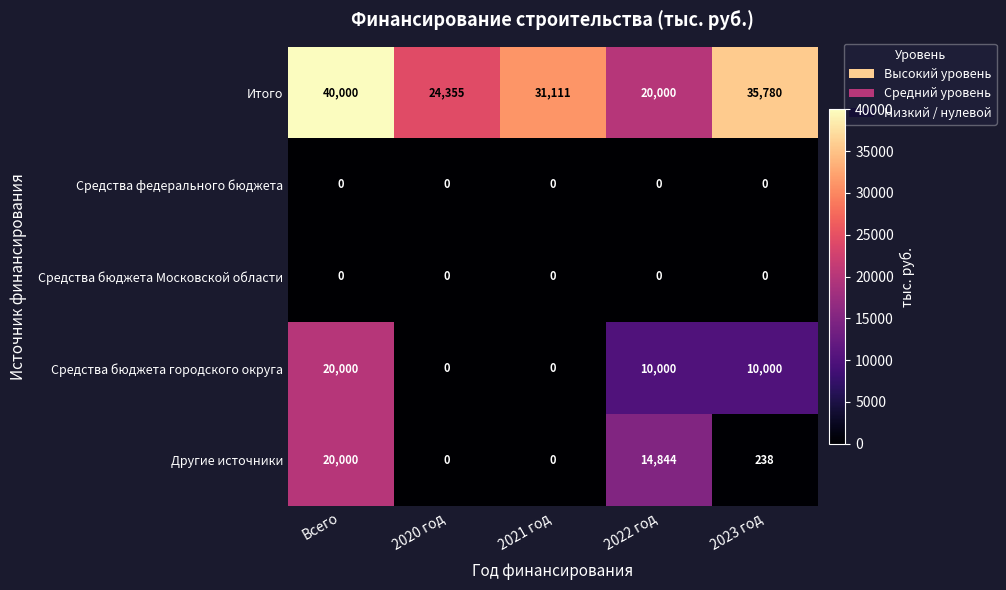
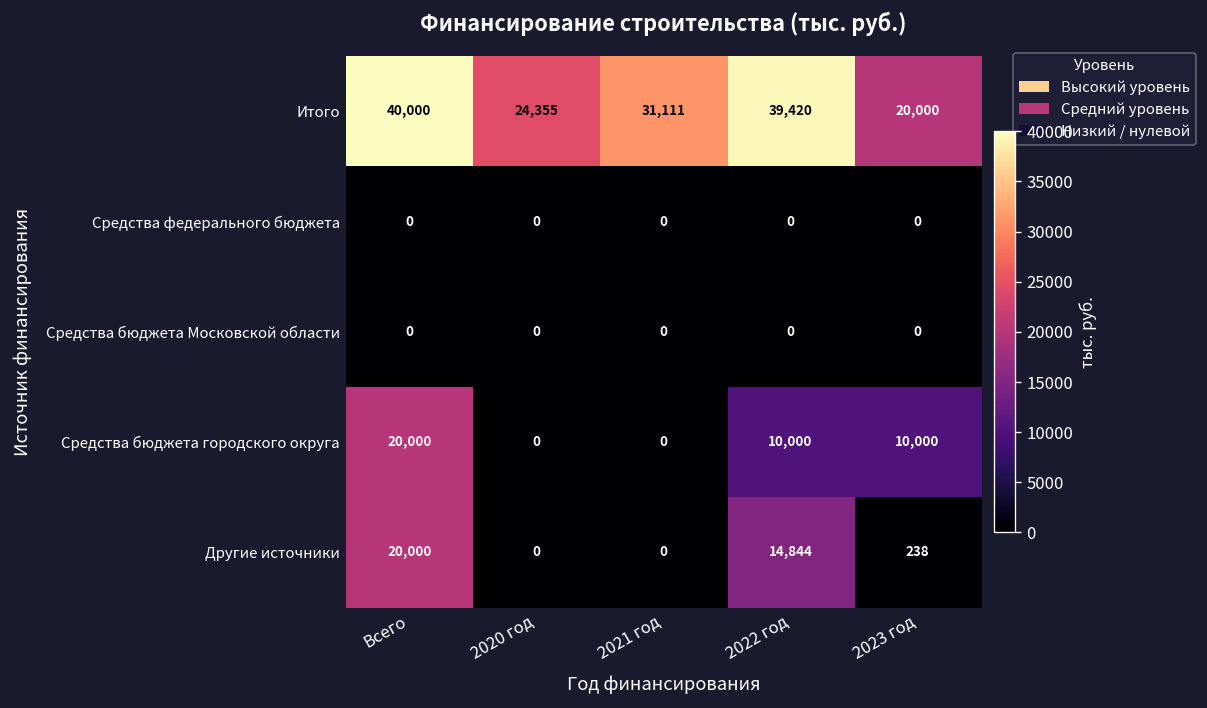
Итого, 2022 год: 20,000 -> 39,420
Итого, 2023 год: 35,780 -> 20,000
